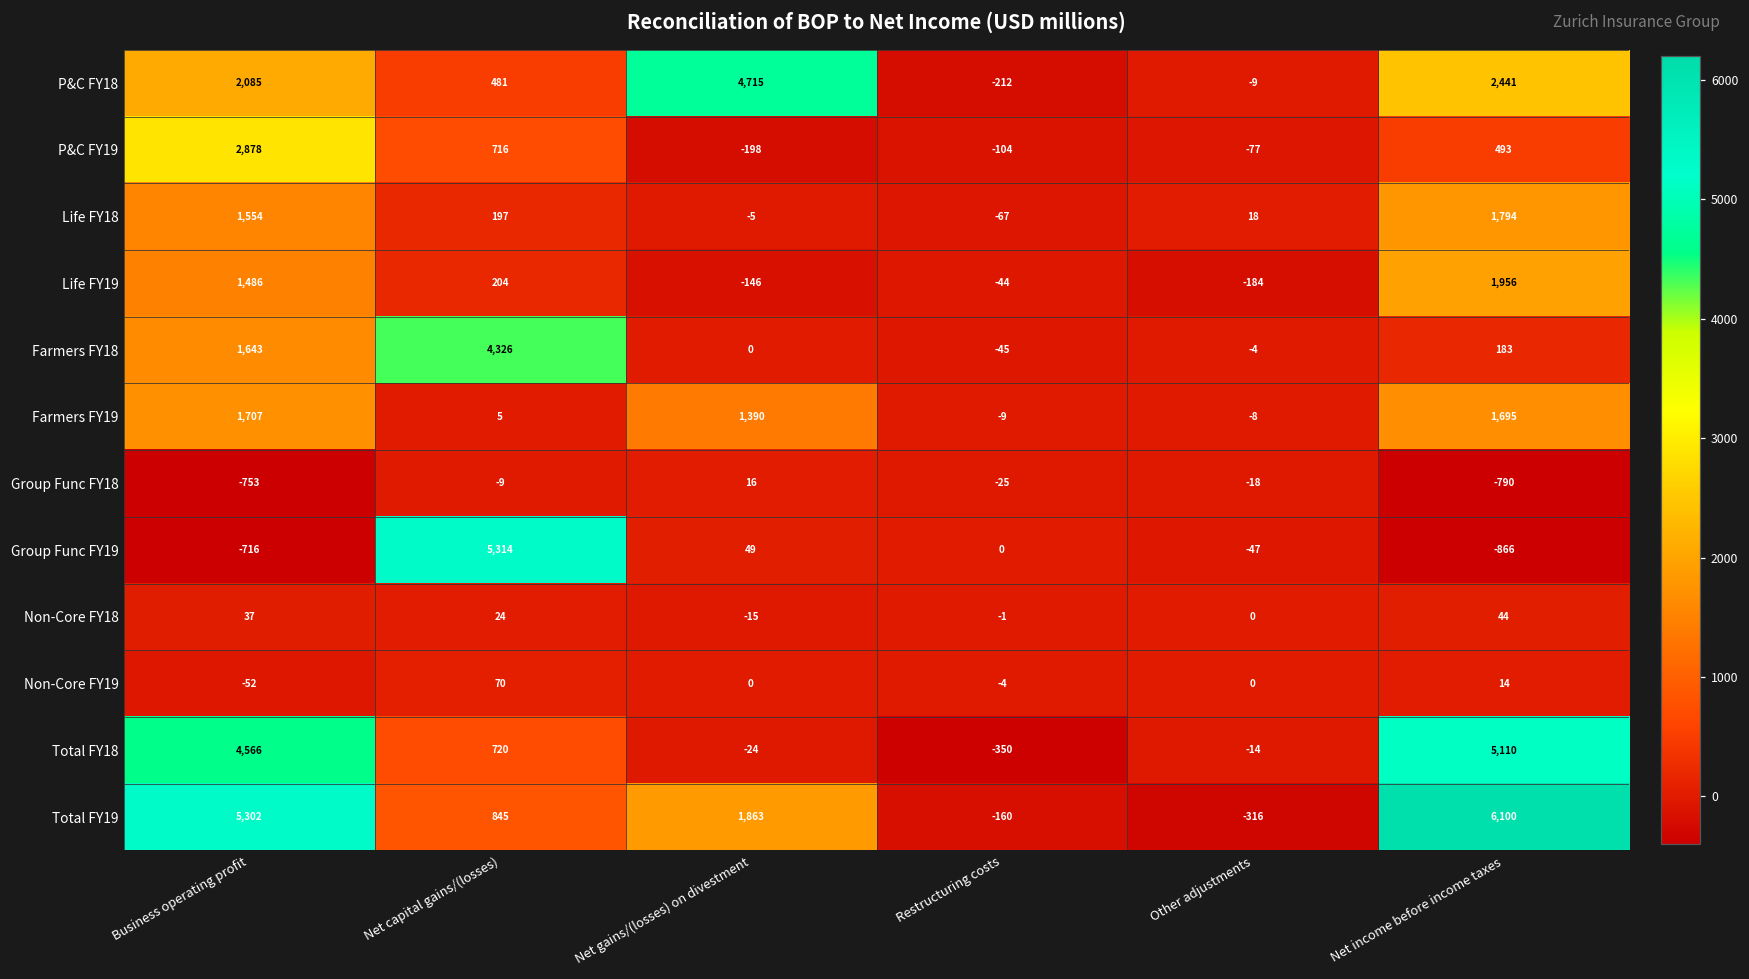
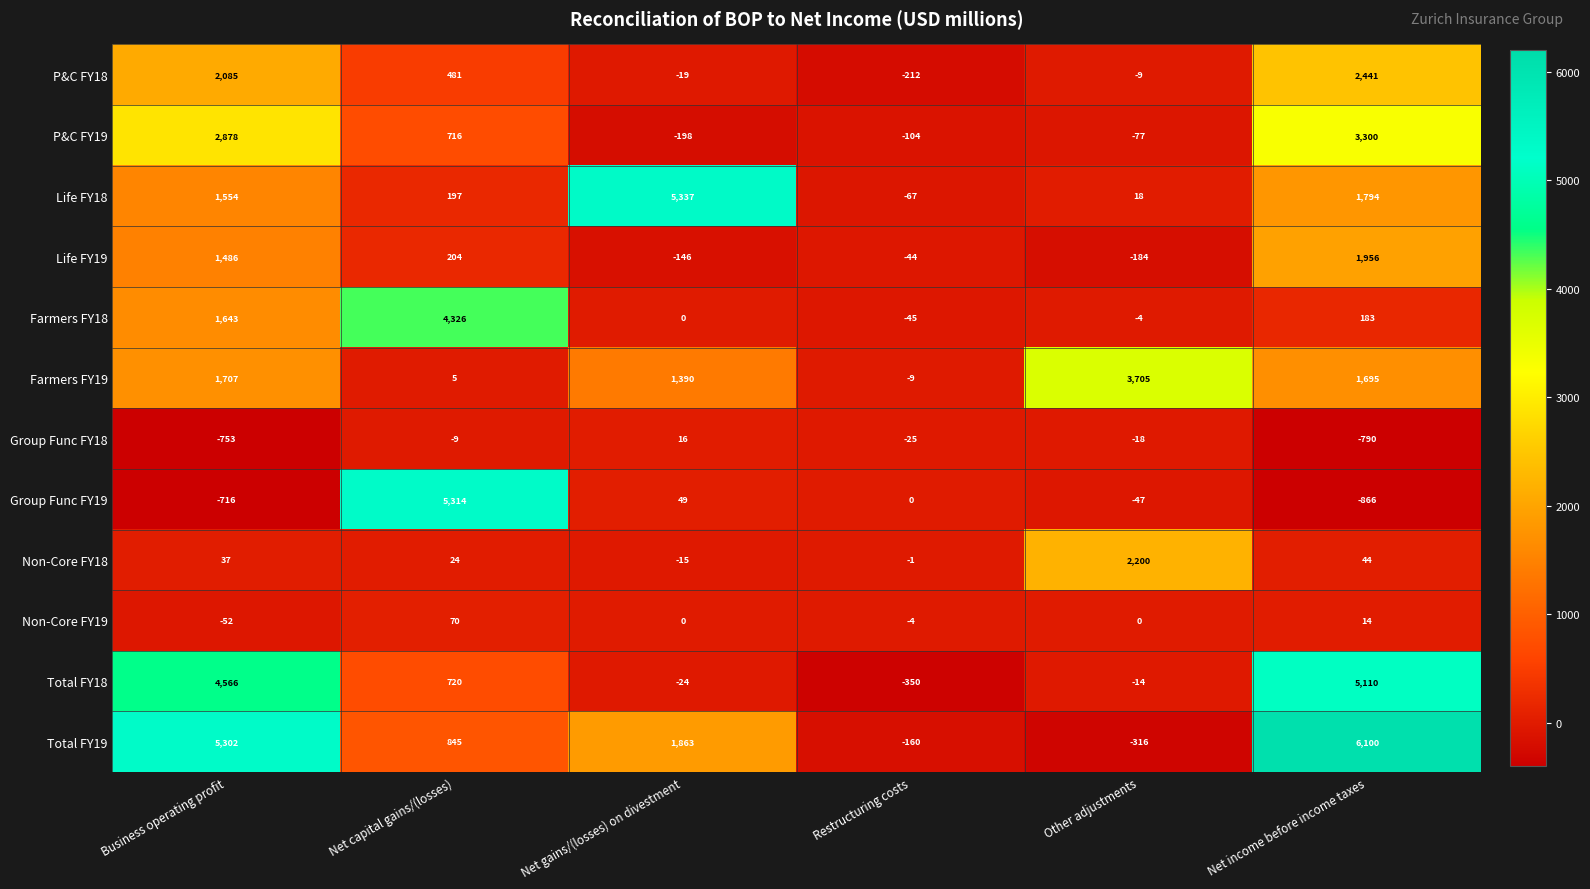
P&C FY18, Net gains/(losses) on divestment: 4,715 -> -19
P&C FY19, Net income before income taxes: 493 -> 3,300
Life FY18, Net gains/(losses) on divestment: -5 -> 5,337
Farmers FY19, Other adjustments: -8 -> 3,705
Non-Core FY18, Other adjustments: 0 -> 2,200
